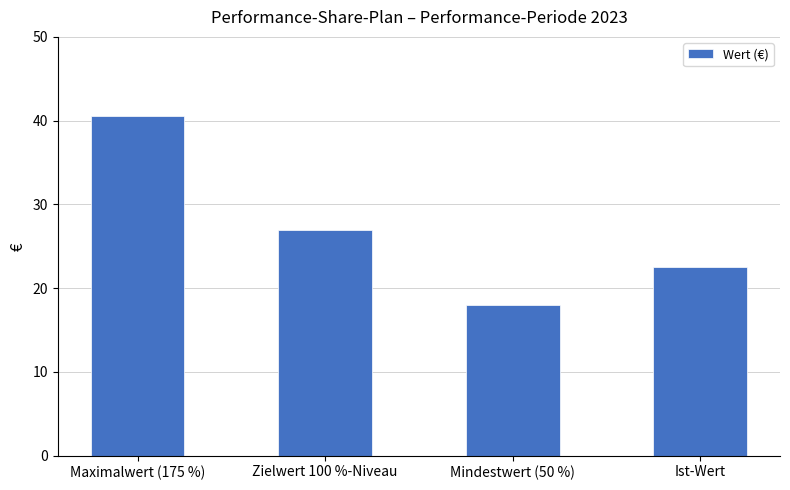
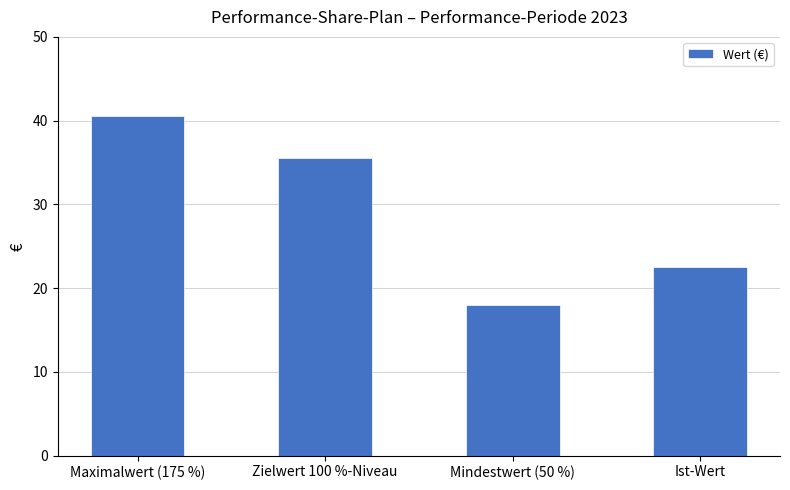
Zielwert 100 %-Niveau: 27 -> 36
